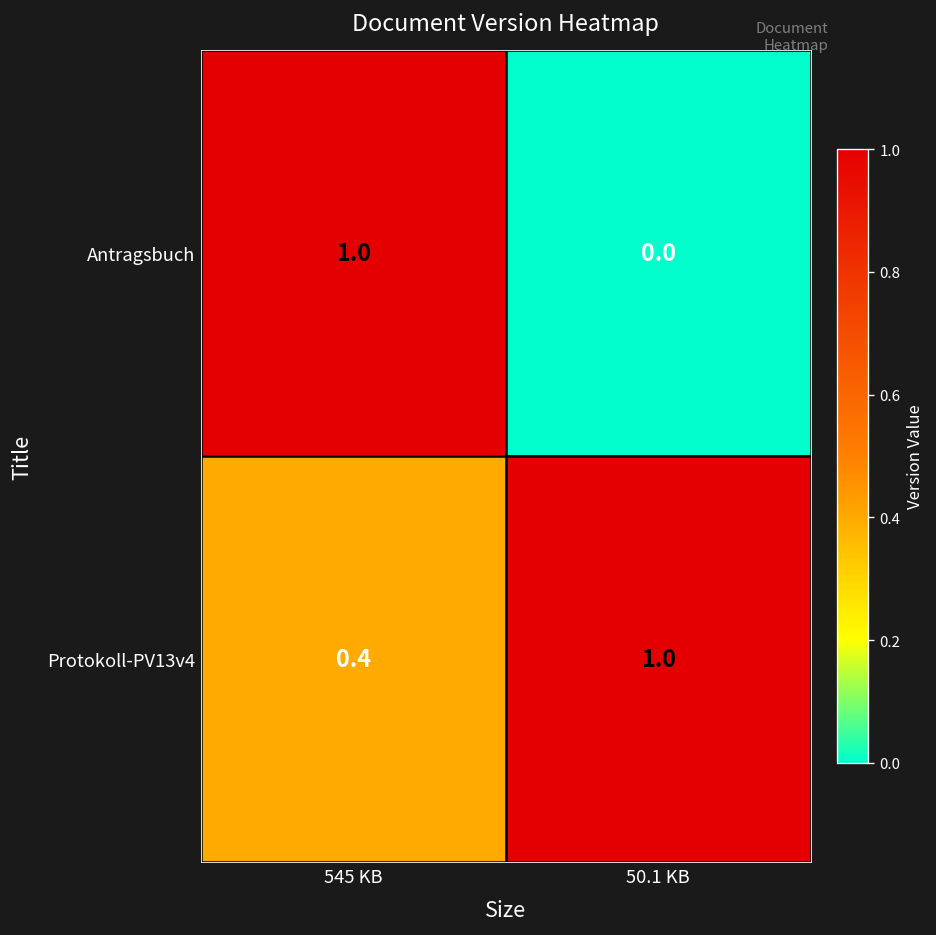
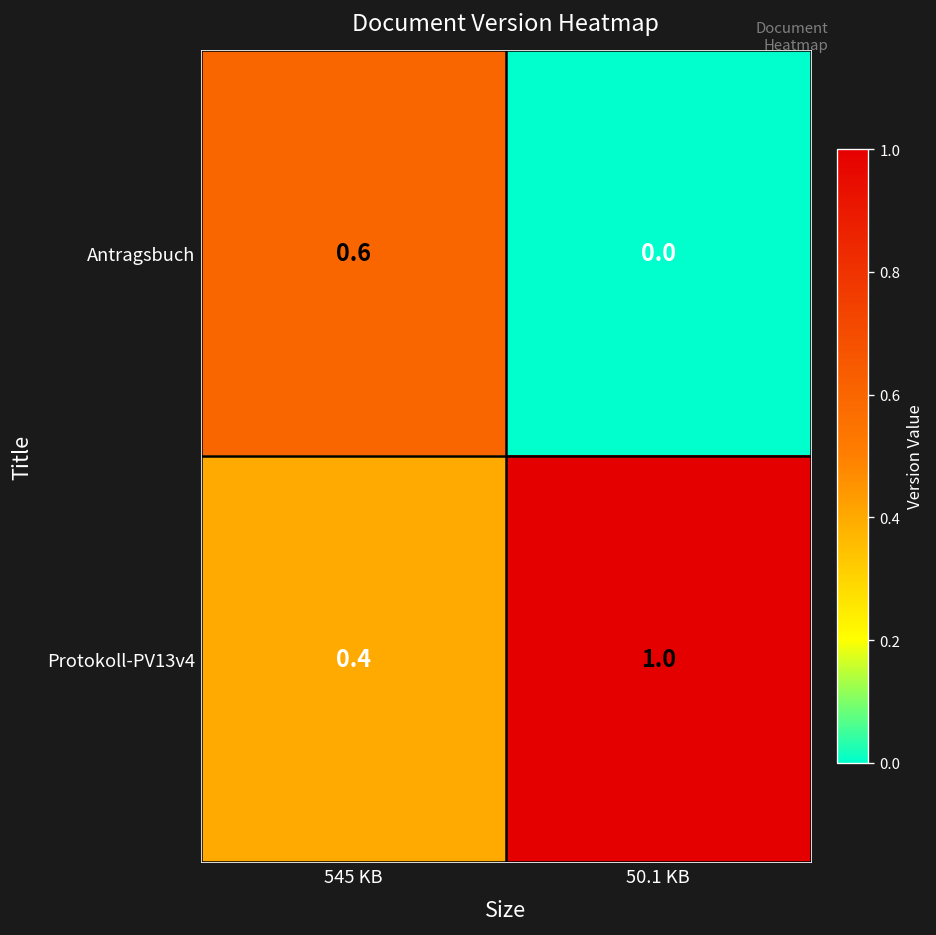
Antragsbuch, 545 KB: 1.0 -> 0.6
